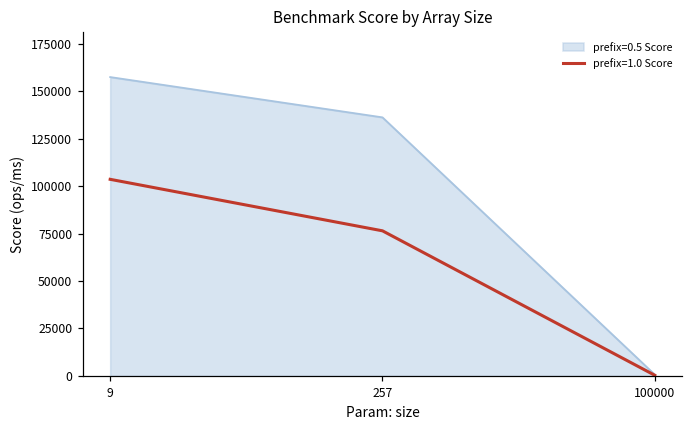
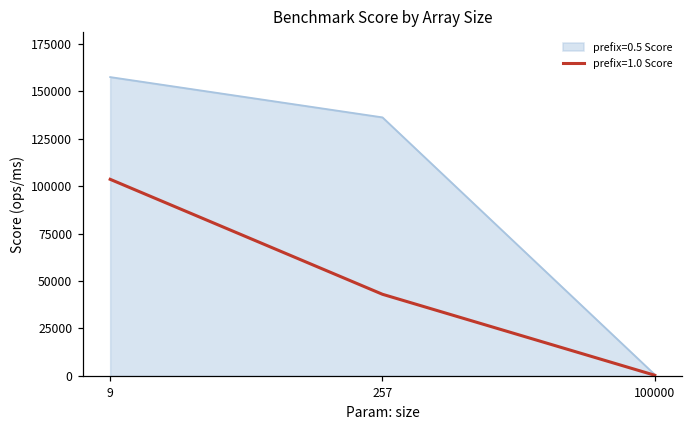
prefix=1.0 Score, 257: 77000 -> 43000
